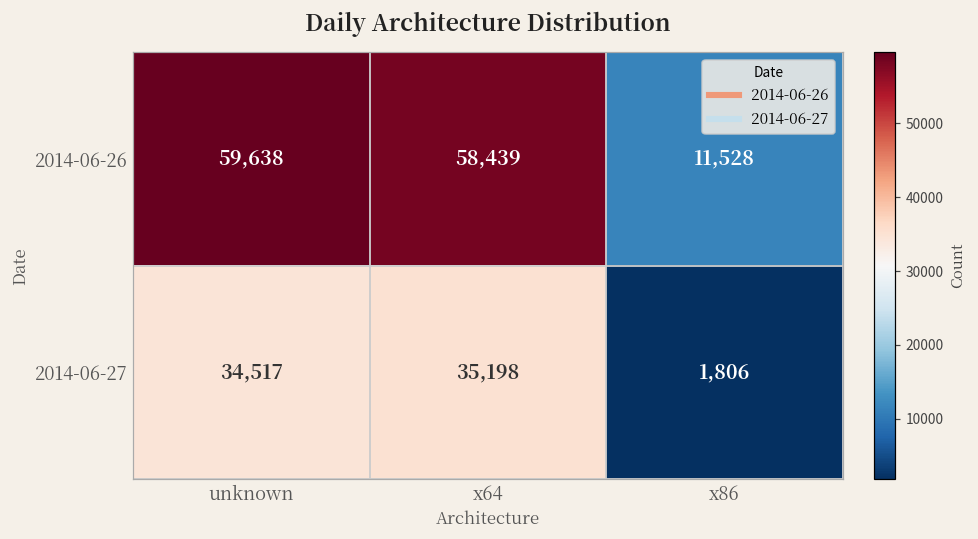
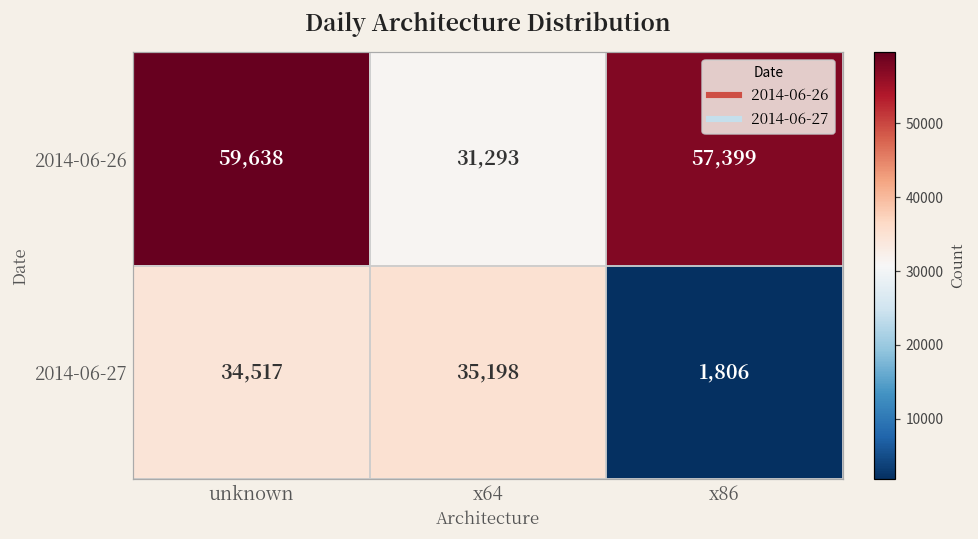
2014-06-26, x64: 58,439 -> 31,293
2014-06-26, x86: 11,528 -> 57,399
